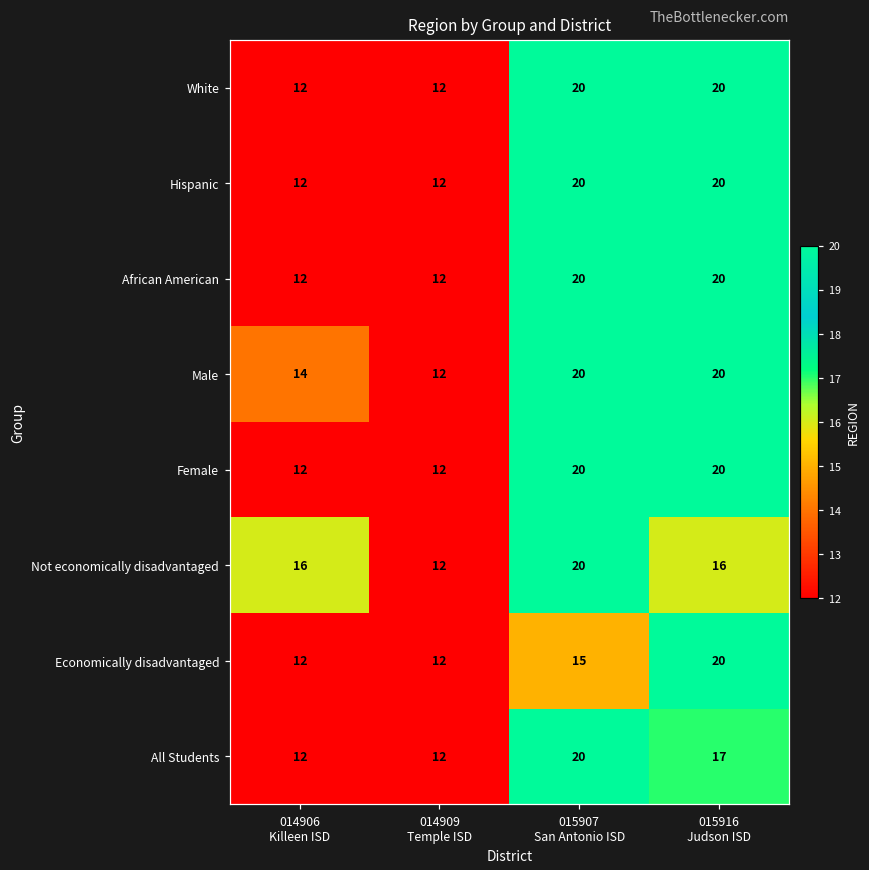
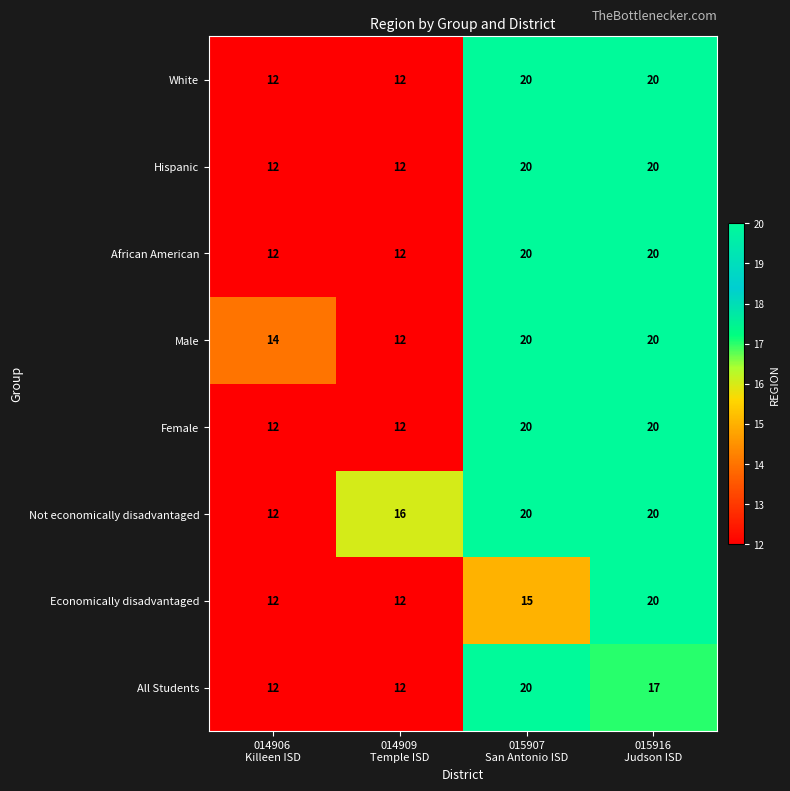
Not economically disadvantaged, 014906 Killeen ISD: 16 -> 12
Not economically disadvantaged, 014909 Temple ISD: 12 -> 16
Not economically disadvantaged, 015916 Judson ISD: 16 -> 20
